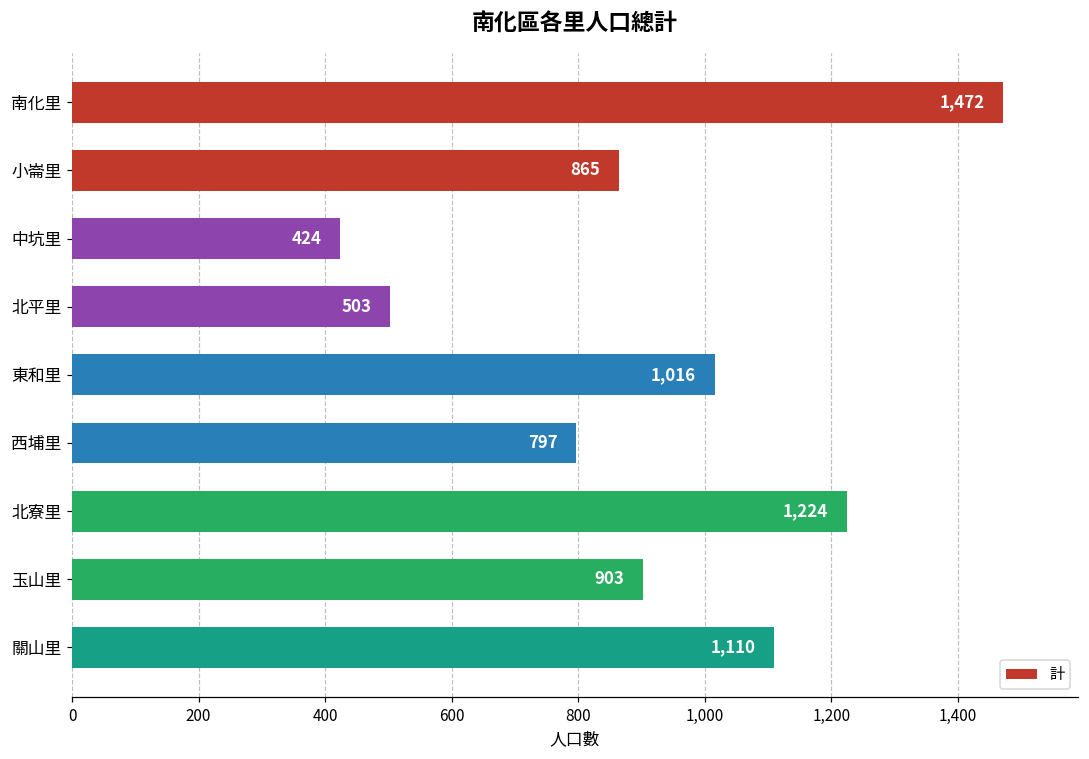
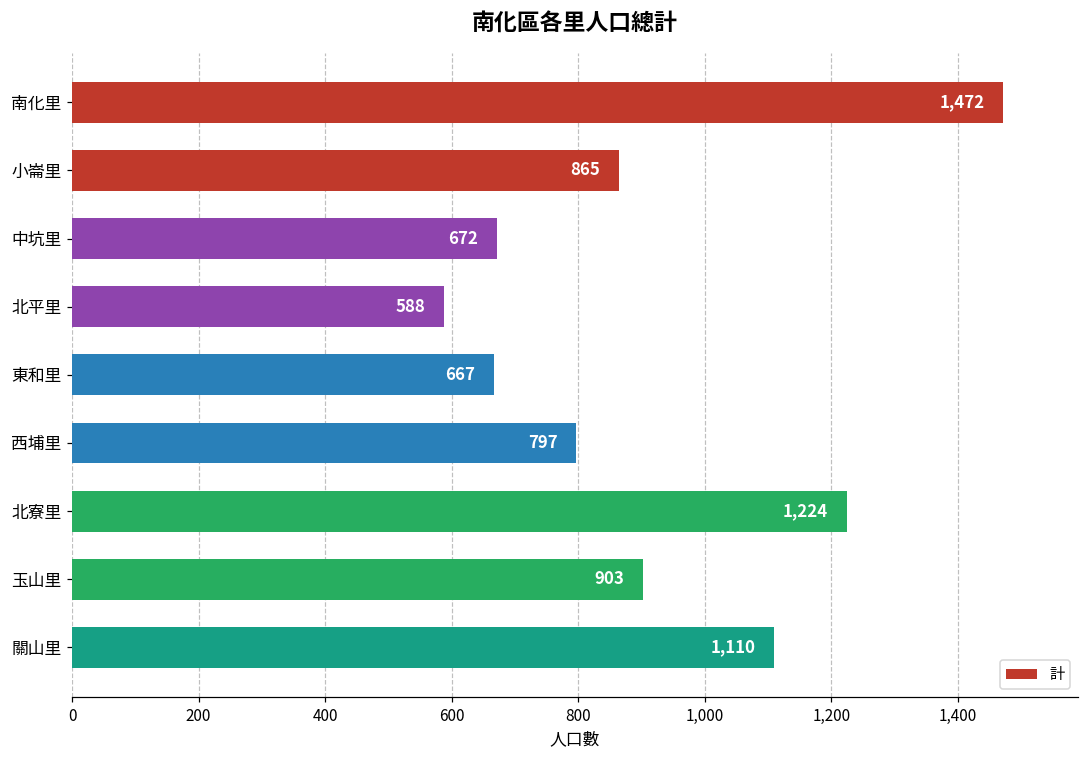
中坑里: 424 -> 672
北平里: 503 -> 588
東和里: 1,016 -> 667
